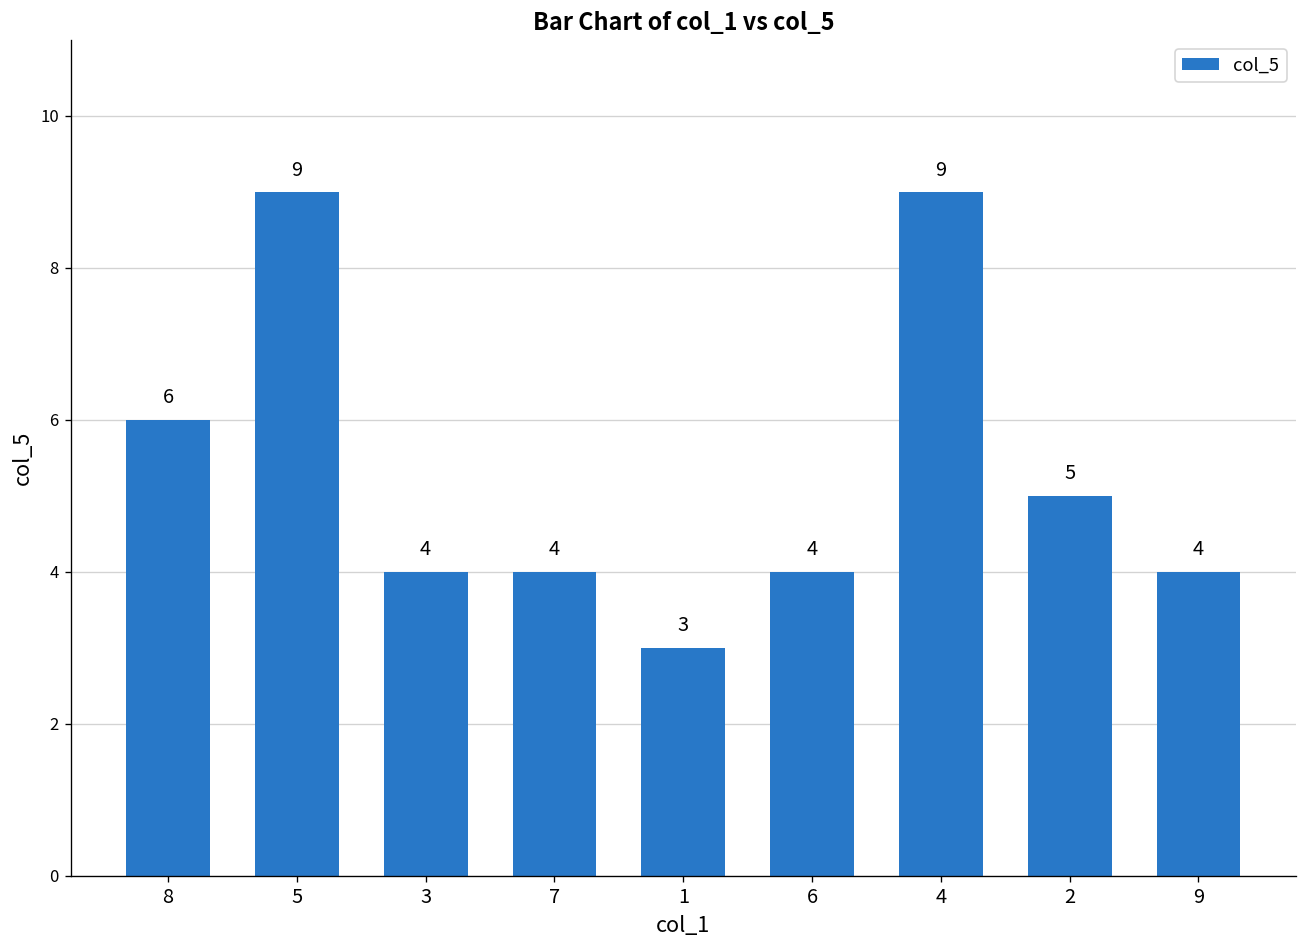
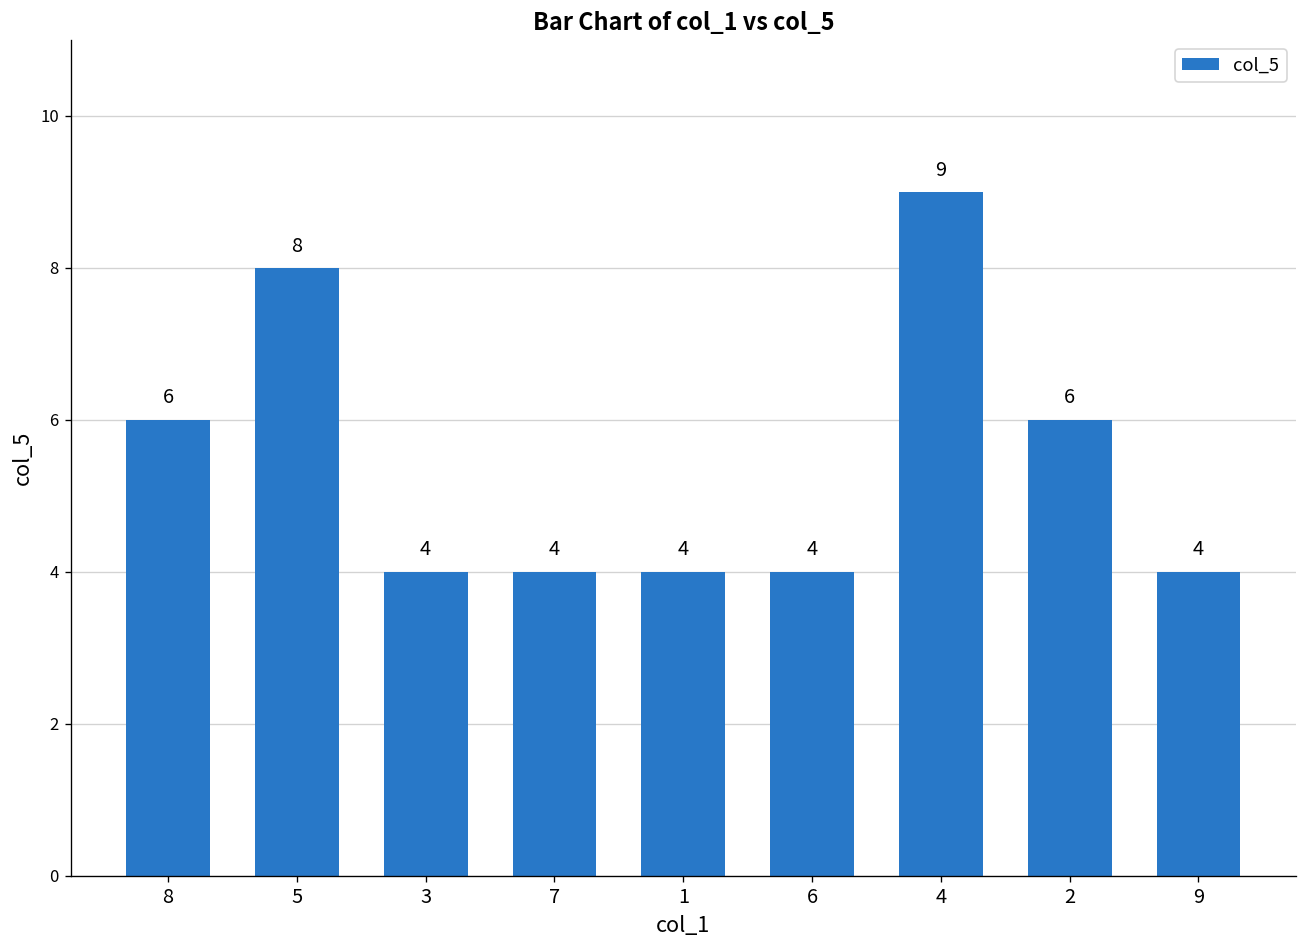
5: 9 -> 8
1: 3 -> 4
2: 5 -> 6
